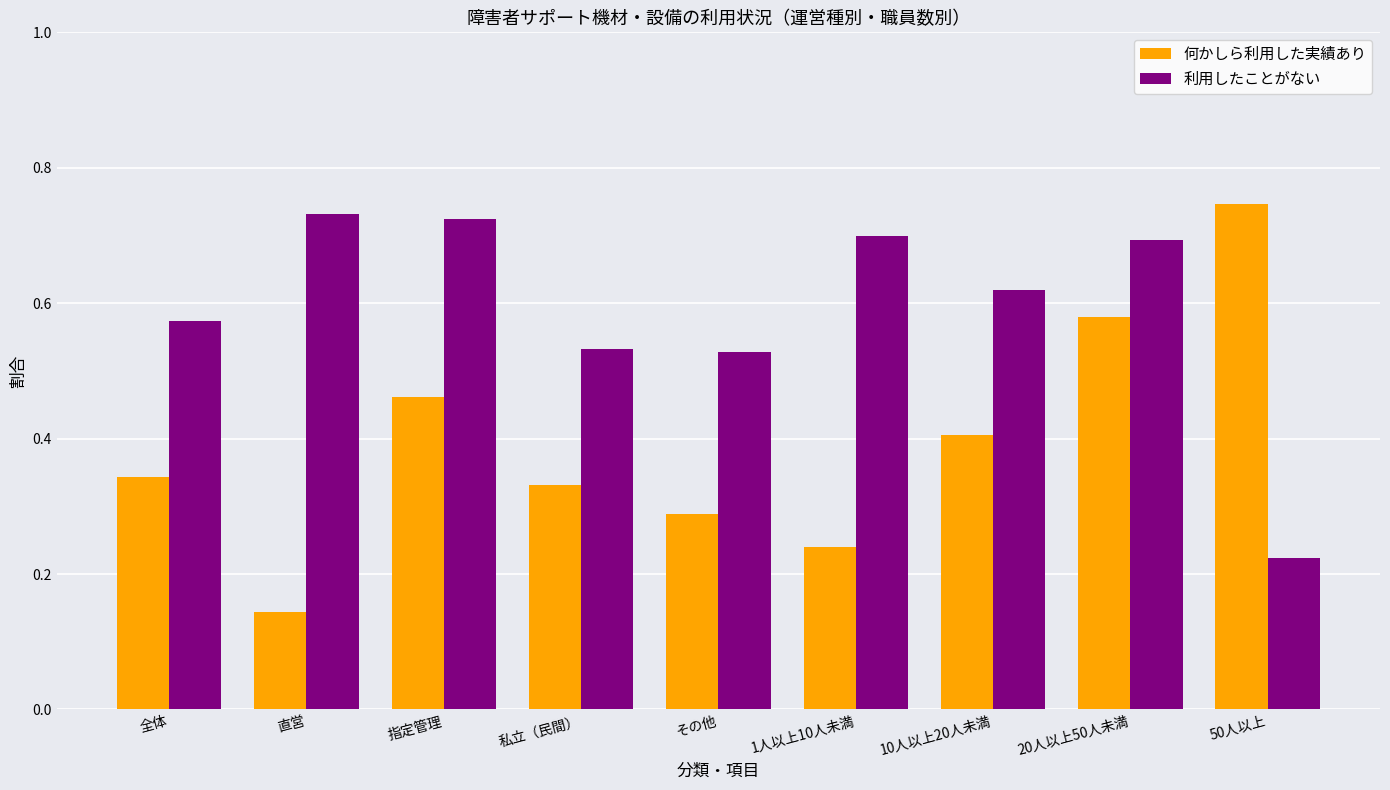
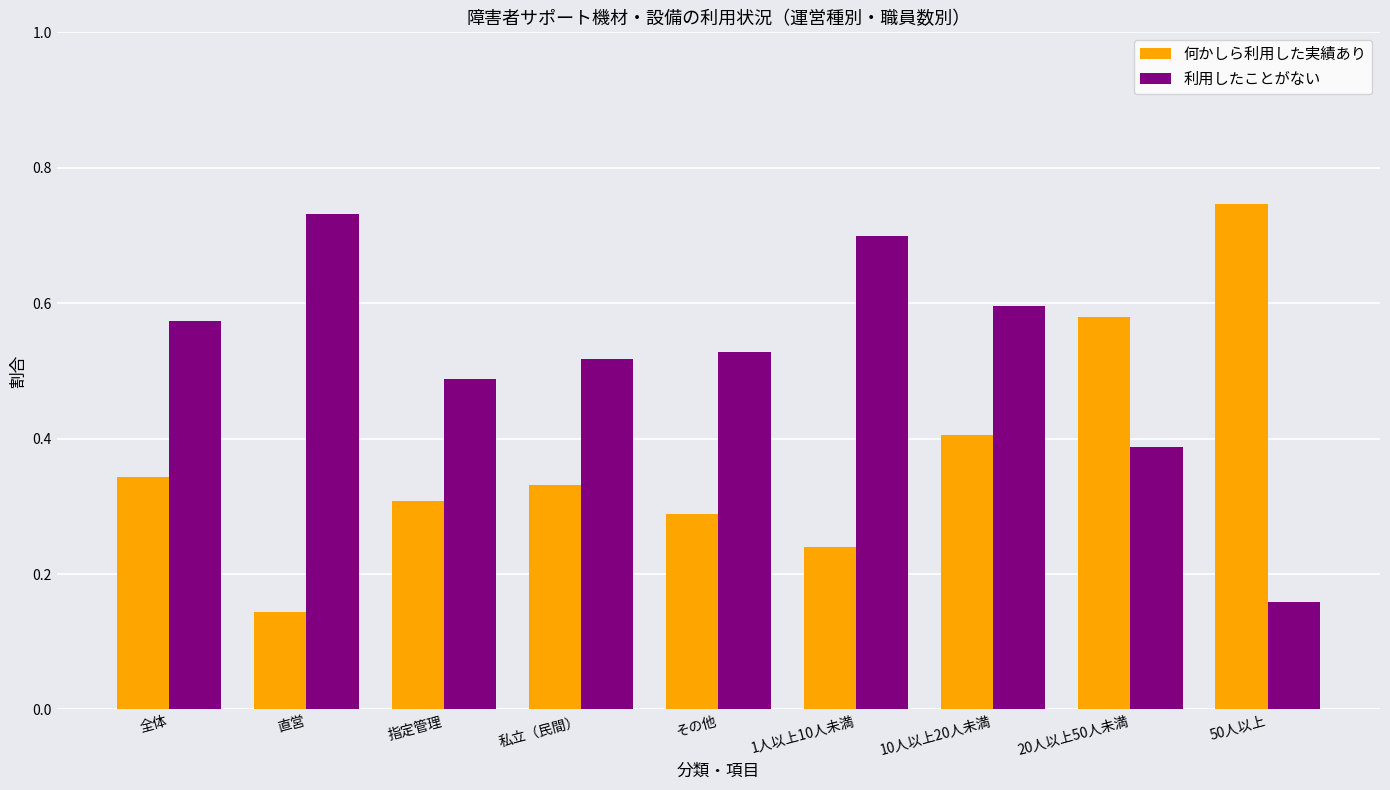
何かしら利用した実績あり, 指定管理: 0.46 -> 0.31
利用したことがない, 指定管理: 0.72 -> 0.49
利用したことがない, 私立（民間）: 0.53 -> 0.52
利用したことがない, 10人以上20人未満: 0.62 -> 0.60
利用したことがない, 20人以上50人未満: 0.69 -> 0.39
利用したことがない, 50人以上: 0.22 -> 0.16
